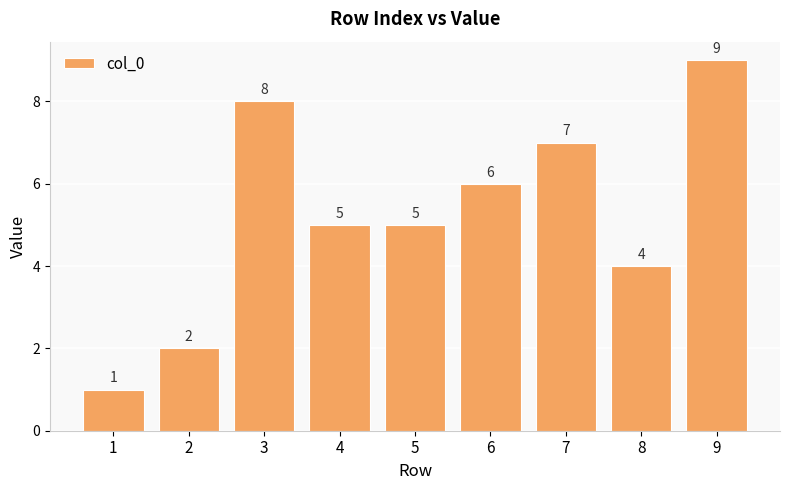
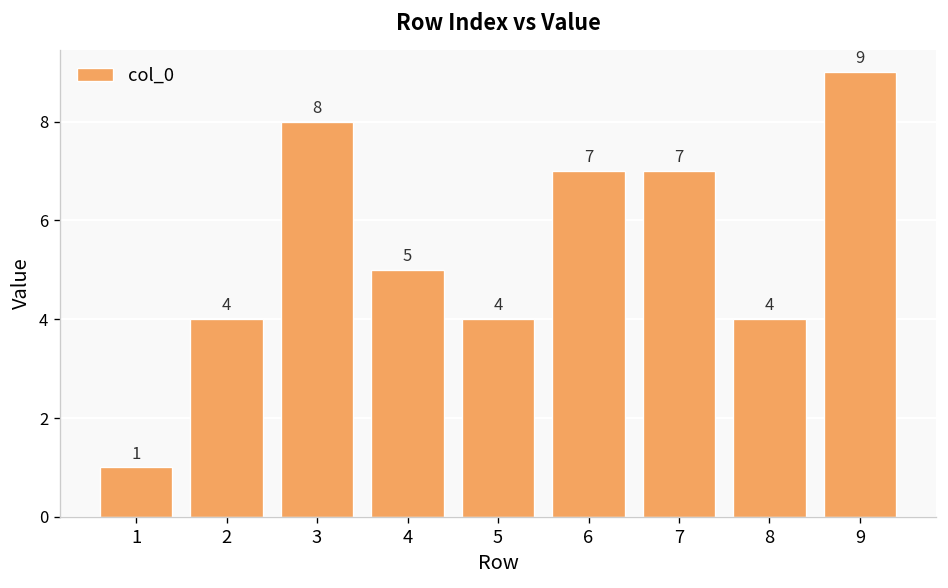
2: 2 -> 4
5: 5 -> 4
6: 6 -> 7
